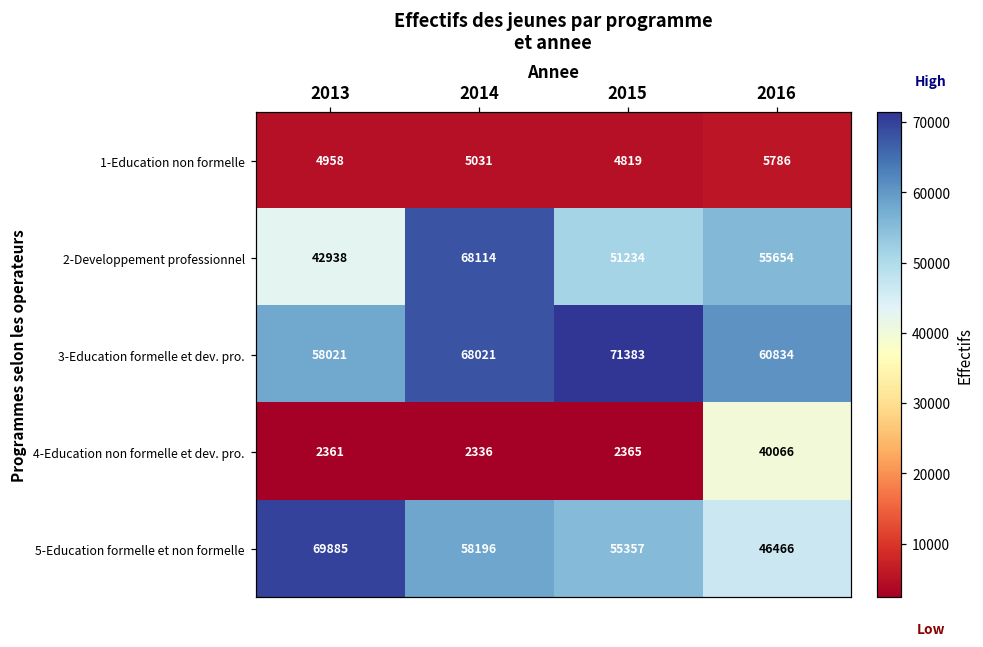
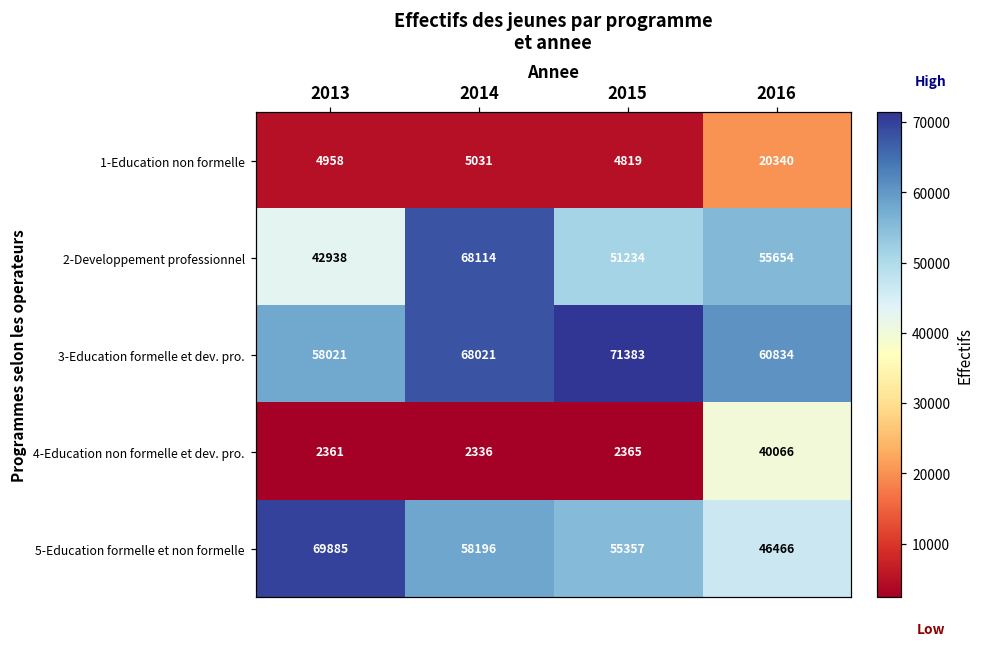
1-Education non formelle, 2016: 5786 -> 20340
